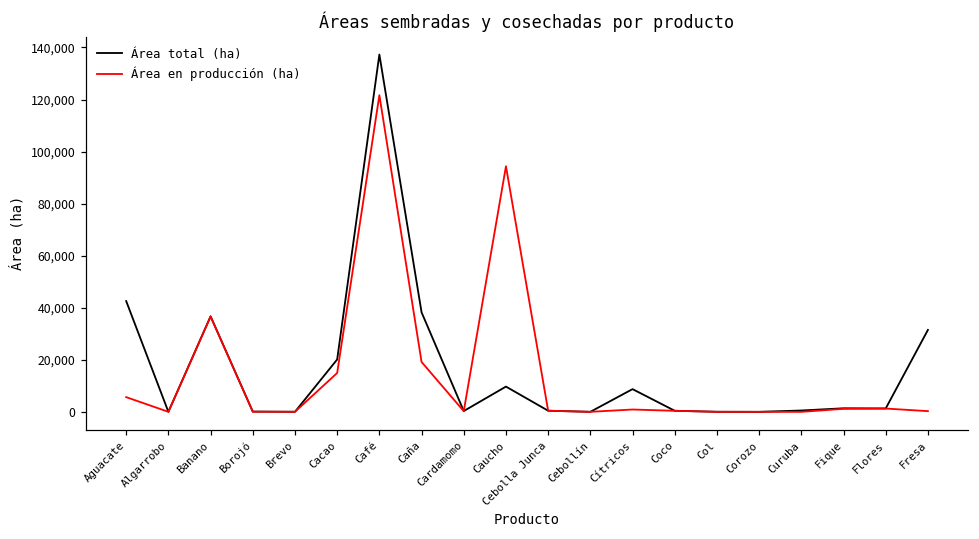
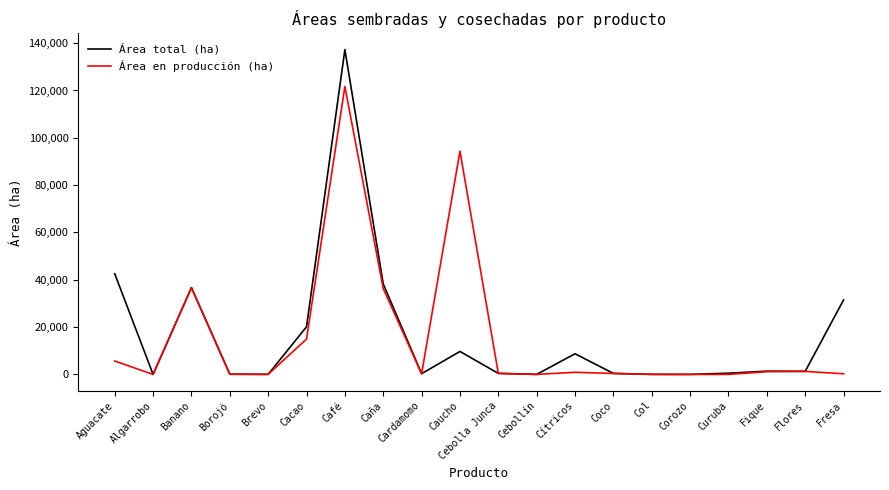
Área en producción (ha), Caña: 19,000 -> 36,000
